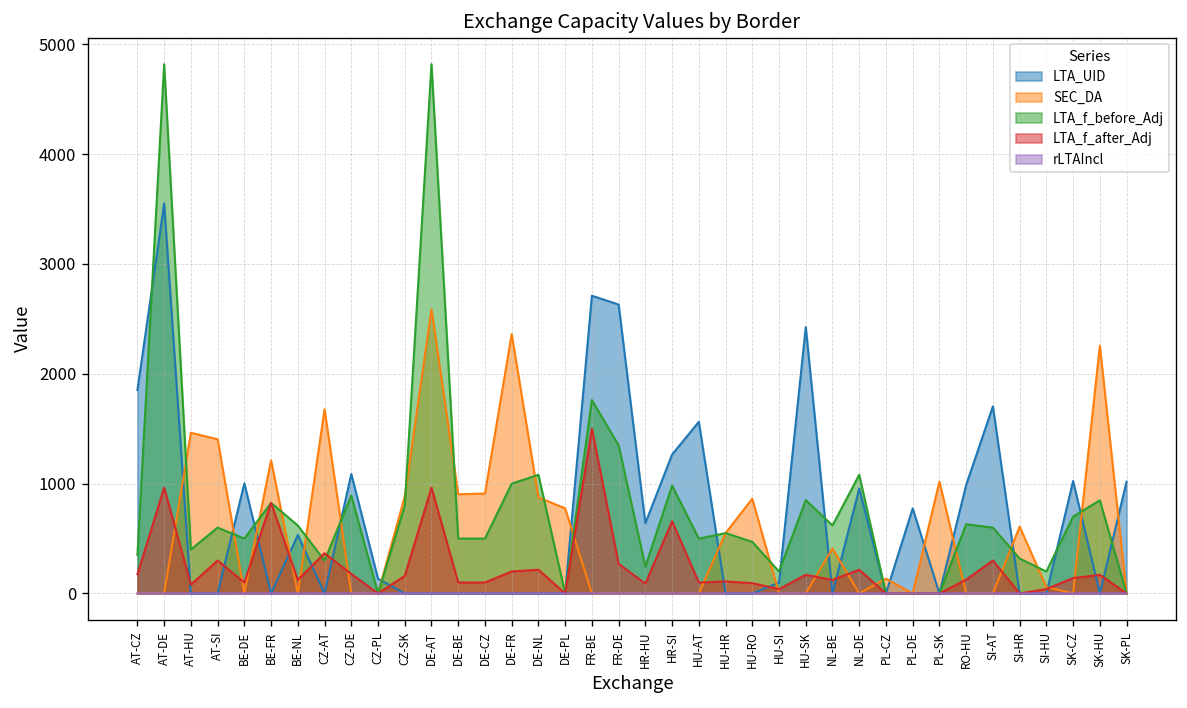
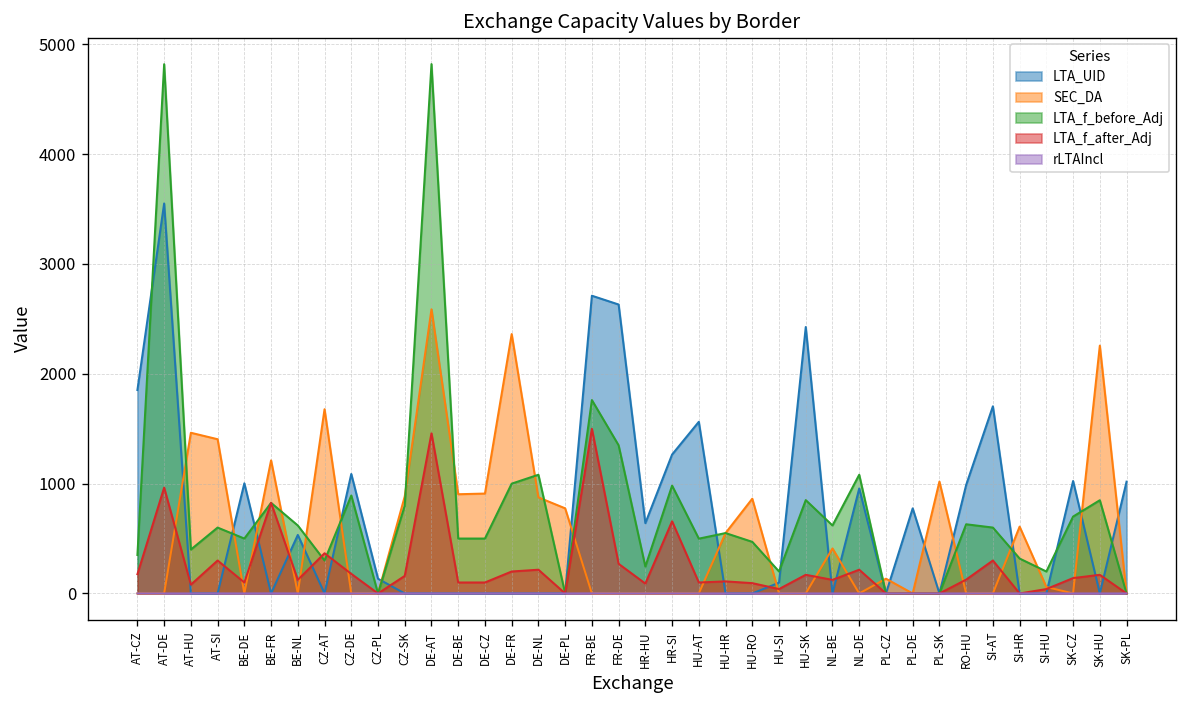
LTA_f_after_Adj, DE-AT: 1000 -> 1500
